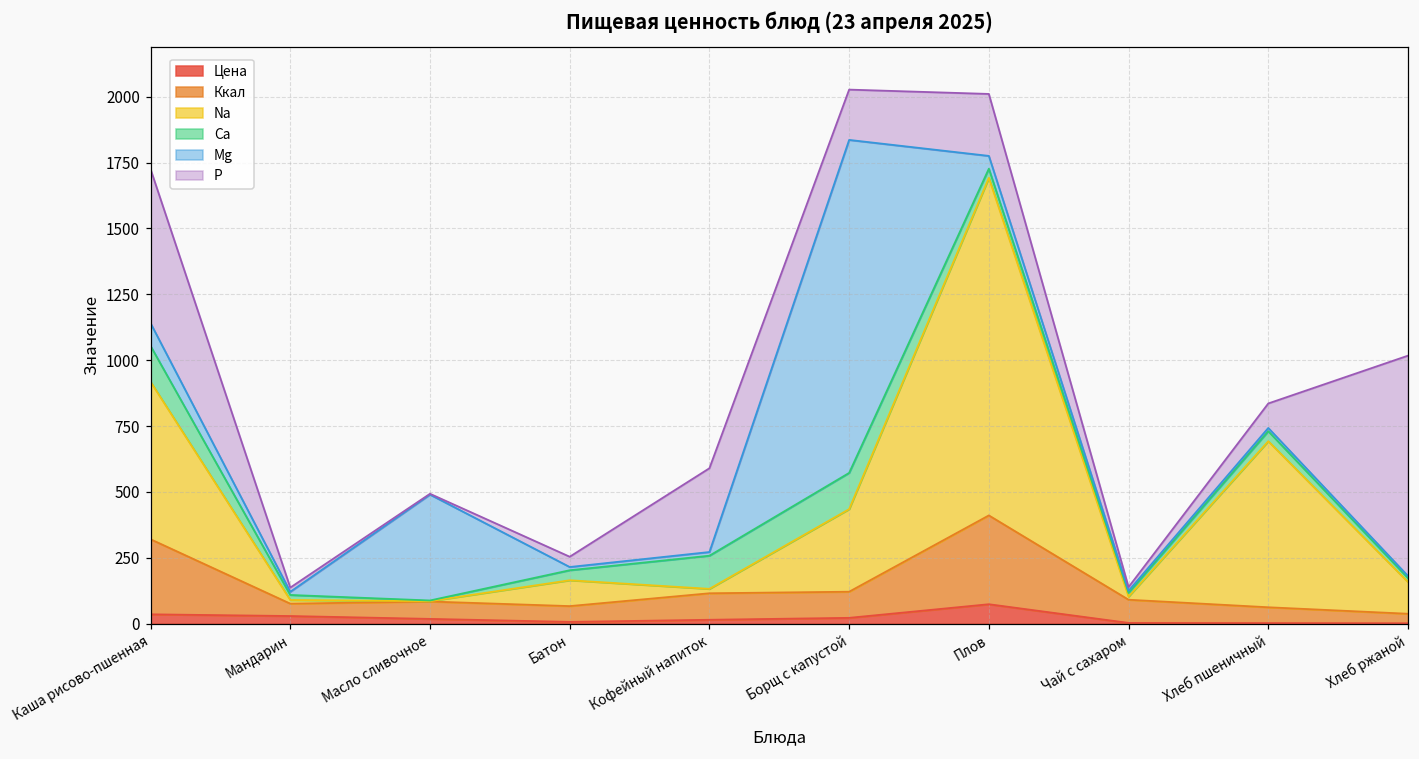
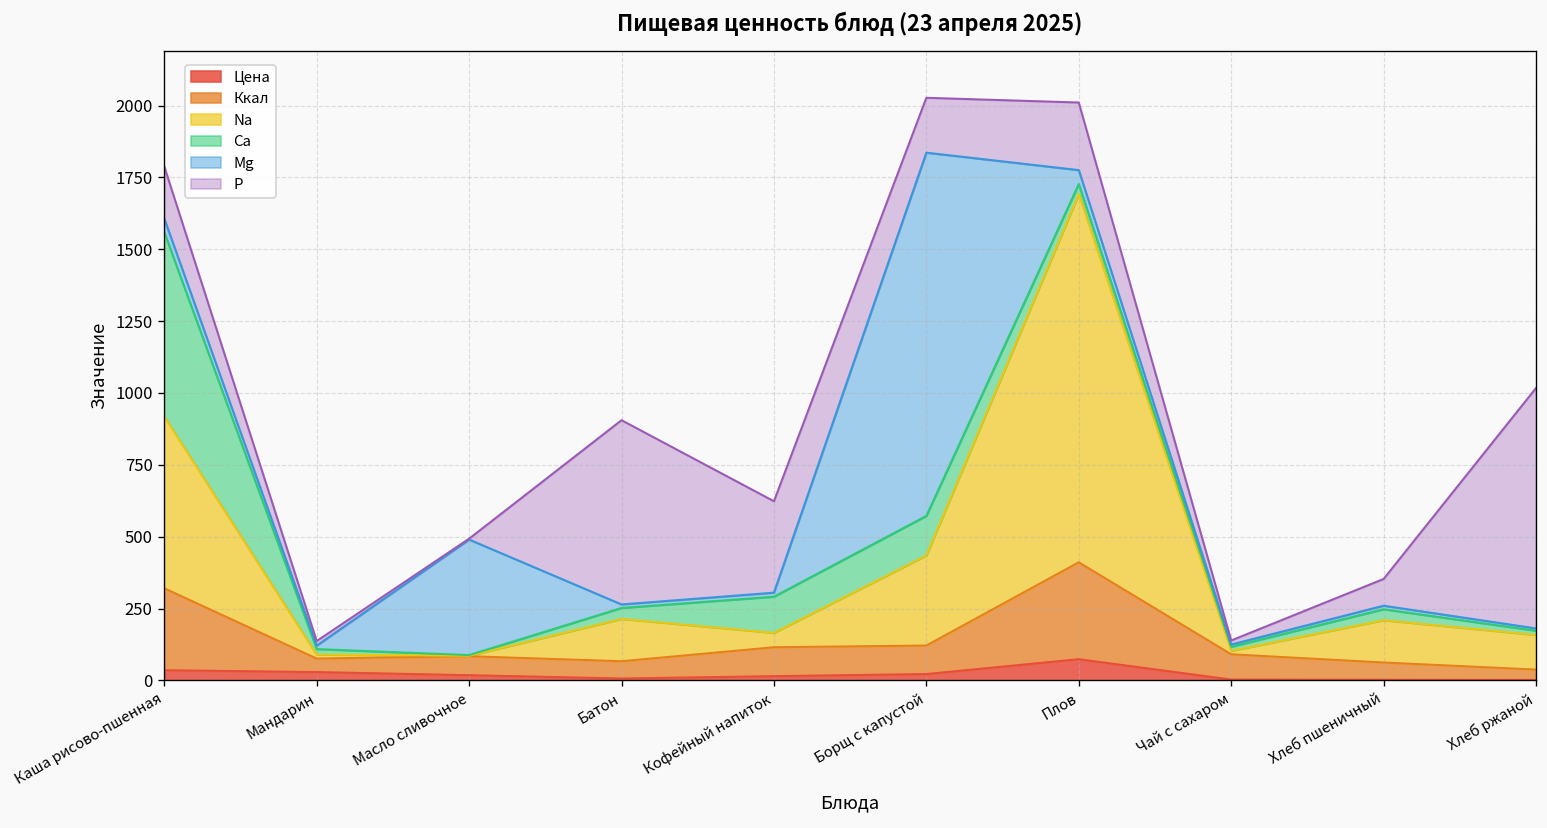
Ca, Каша рисово-пшенная: 140 -> 640
Mg, Каша рисово-пшенная: 90 -> 50
P, Каша рисово-пшенная: 580 -> 180
Na, Батон: 100 -> 150
P, Батон: 40 -> 640
Na, Кофейный напиток: 20 -> 50
Na, Хлеб пшеничный: 630 -> 150
